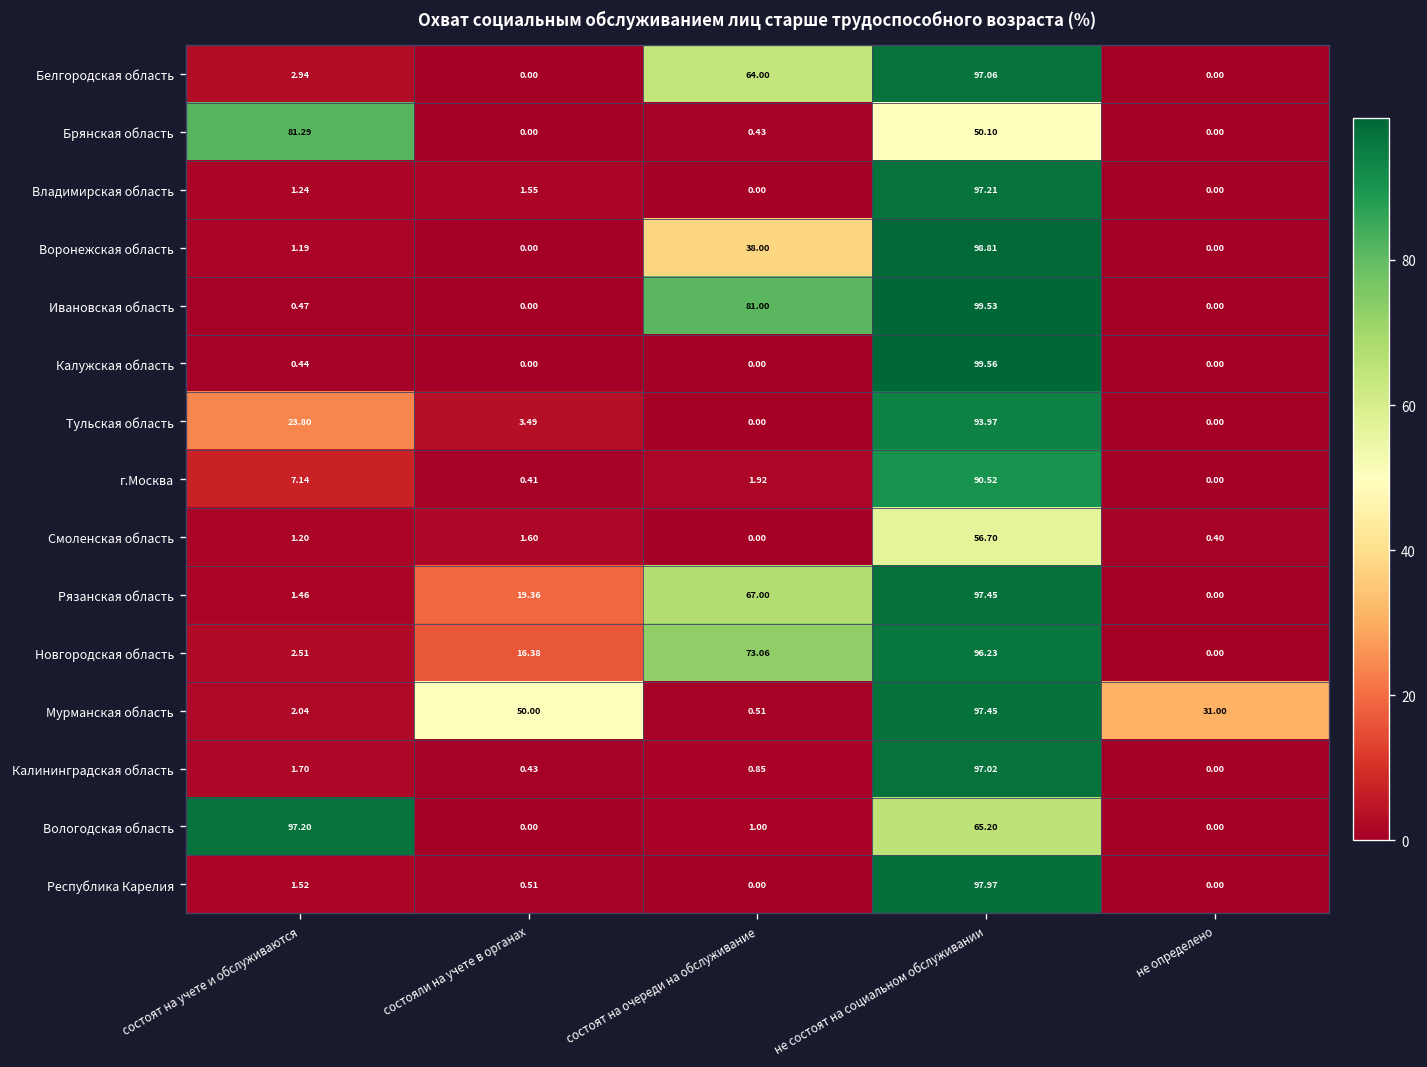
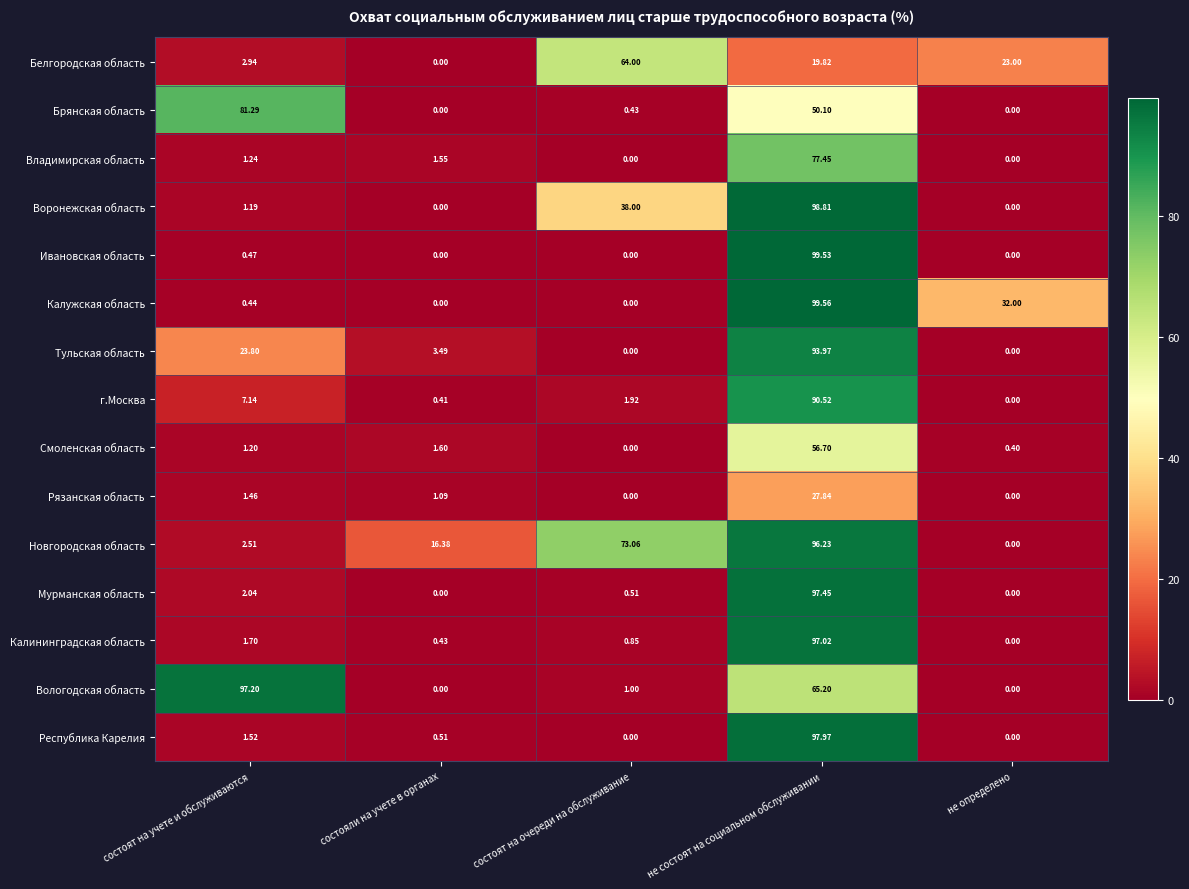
Белгородская область, не состоят на социальном обслуживании: 97.06 -> 19.82
Белгородская область, не определено: 0.00 -> 23.00
Владимирская область, не состоят на социальном обслуживании: 97.21 -> 77.45
Ивановская область, состоят на очереди на обслуживание: 81.00 -> 0.00
Калужская область, не определено: 0.00 -> 32.00
Рязанская область, состояли на учете в органах: 19.36 -> 1.09
Рязанская область, состоят на очереди на обслуживание: 67.00 -> 0.00
Рязанская область, не состоят на социальном обслуживании: 97.45 -> 27.84
Мурманская область, состояли на учете в органах: 50.00 -> 0.00
Мурманская область, не определено: 31.00 -> 0.00
